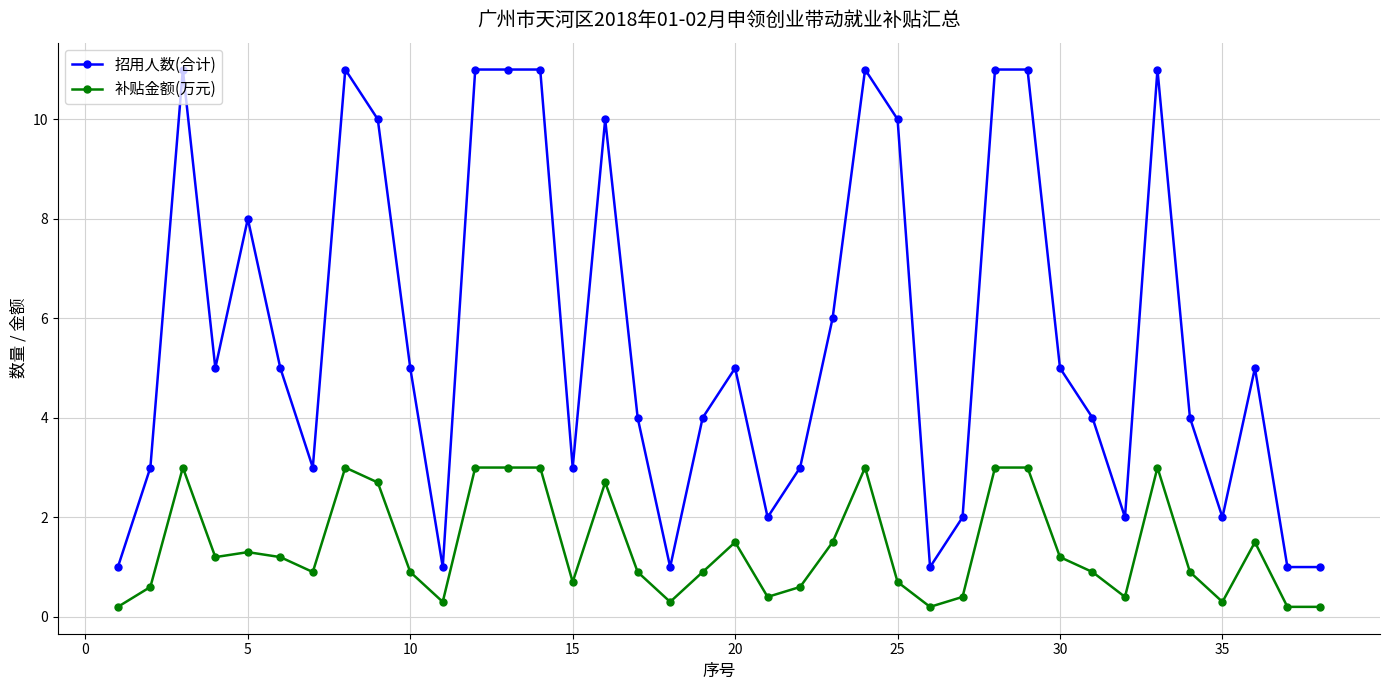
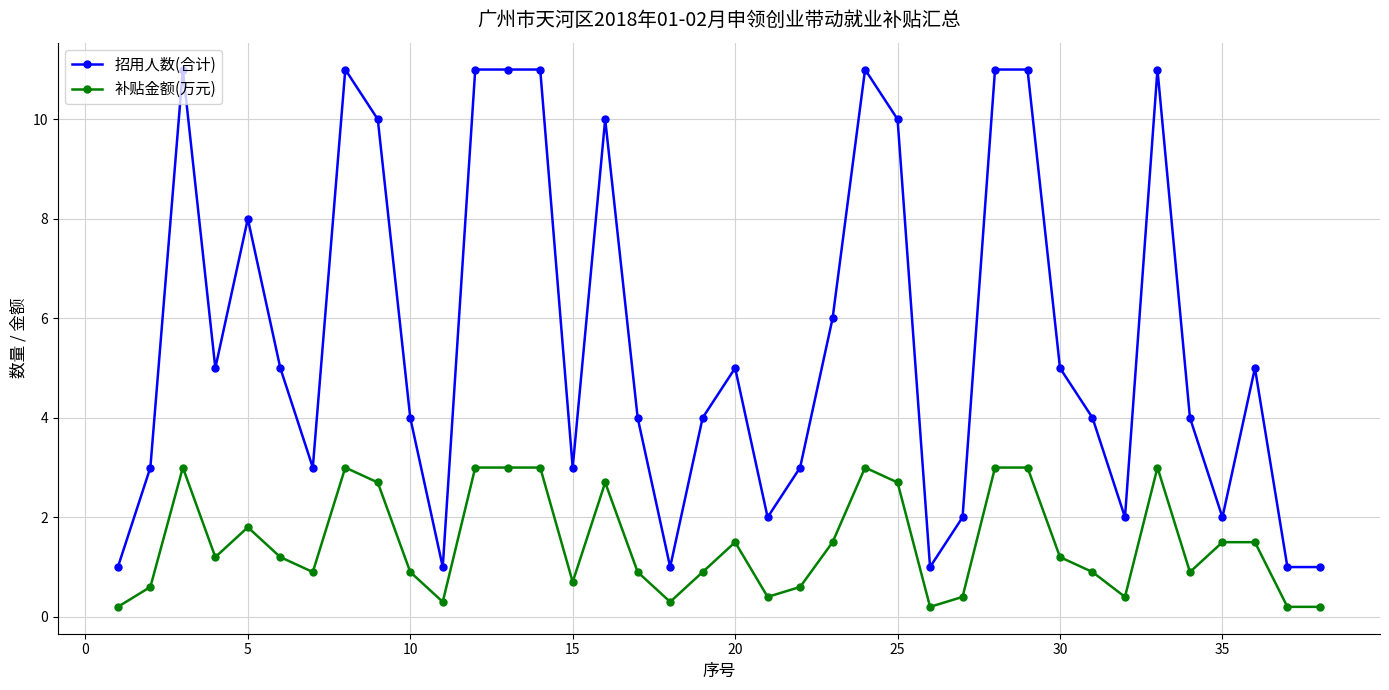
补贴金额(万元), 5: 1.3 -> 1.8
招用人数(合计), 10: 5 -> 4
补贴金额(万元), 25: 0.7 -> 2.7
补贴金额(万元), 35: 0.3 -> 1.5
